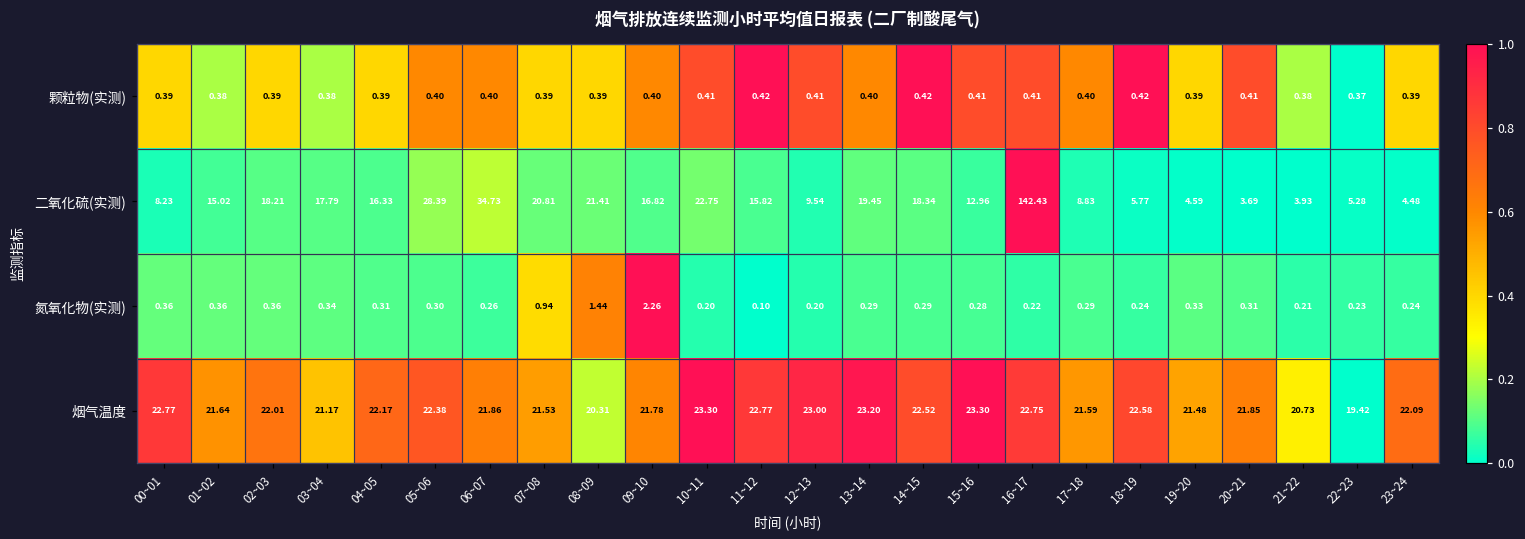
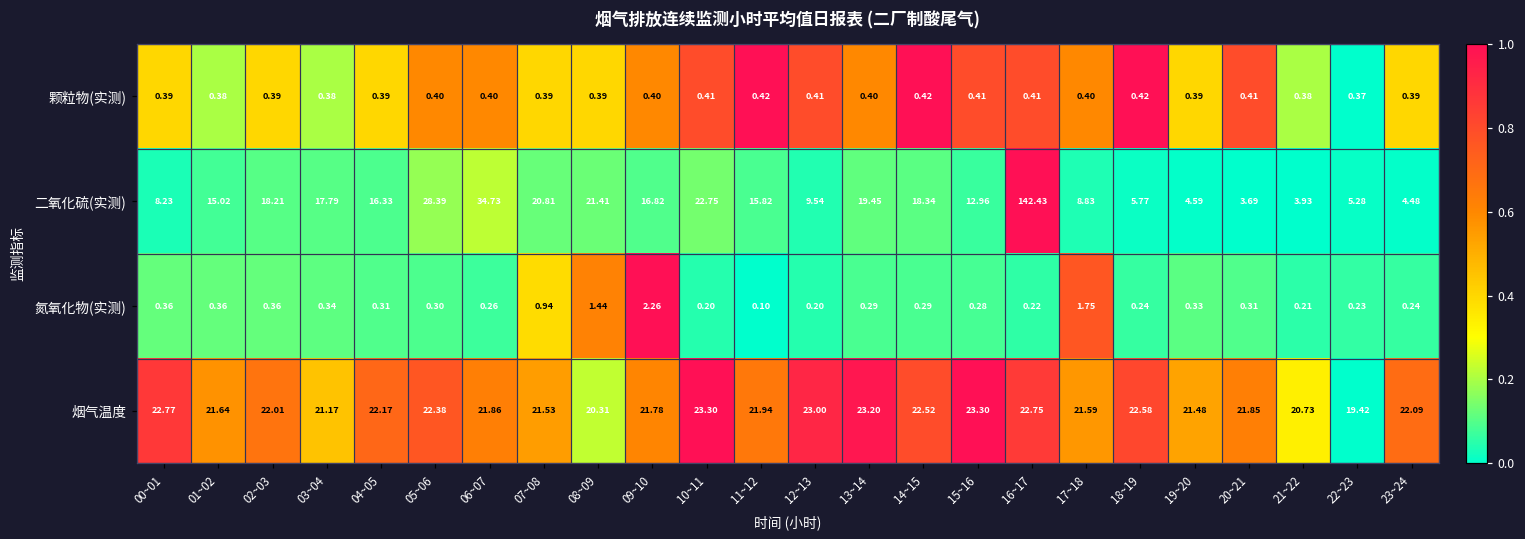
氮氧化物(实测), 17~18: 0.29 -> 1.75
烟气温度, 11~12: 22.77 -> 21.94
